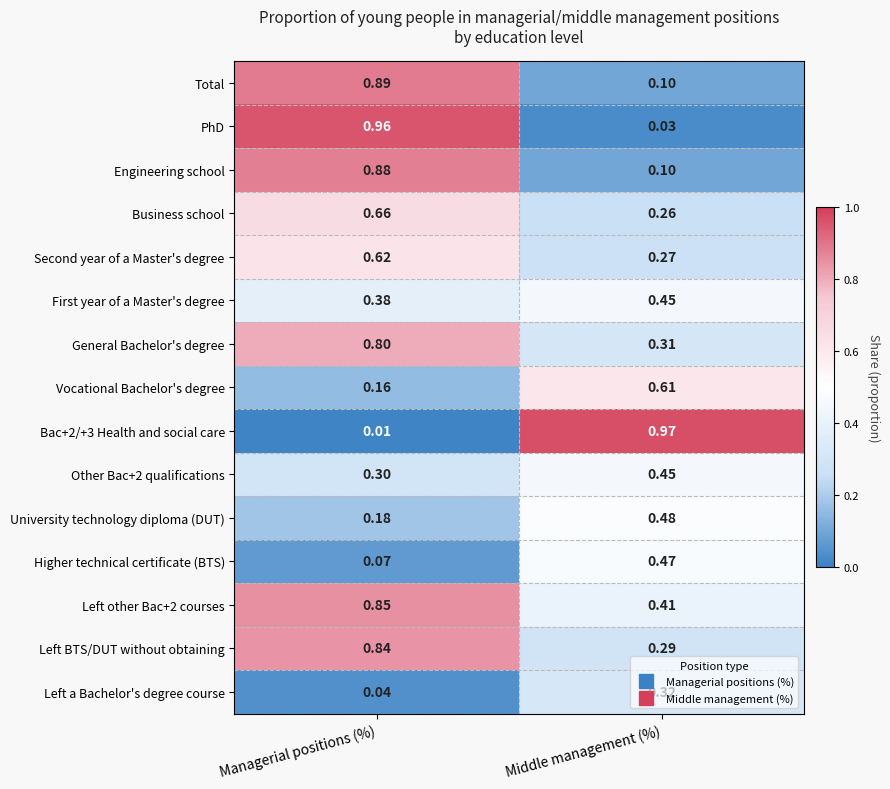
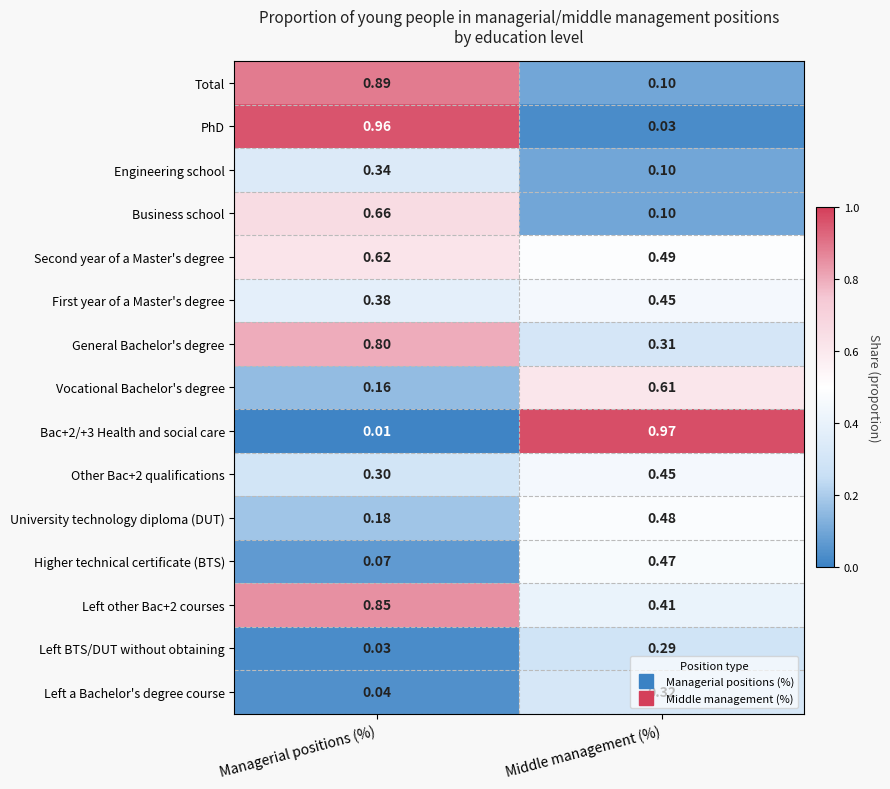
Engineering school, Managerial positions (%): 0.88 -> 0.34
Business school, Middle management (%): 0.26 -> 0.10
Second year of a Master's degree, Middle management (%): 0.27 -> 0.49
Left BTS/DUT without obtaining, Managerial positions (%): 0.84 -> 0.03
